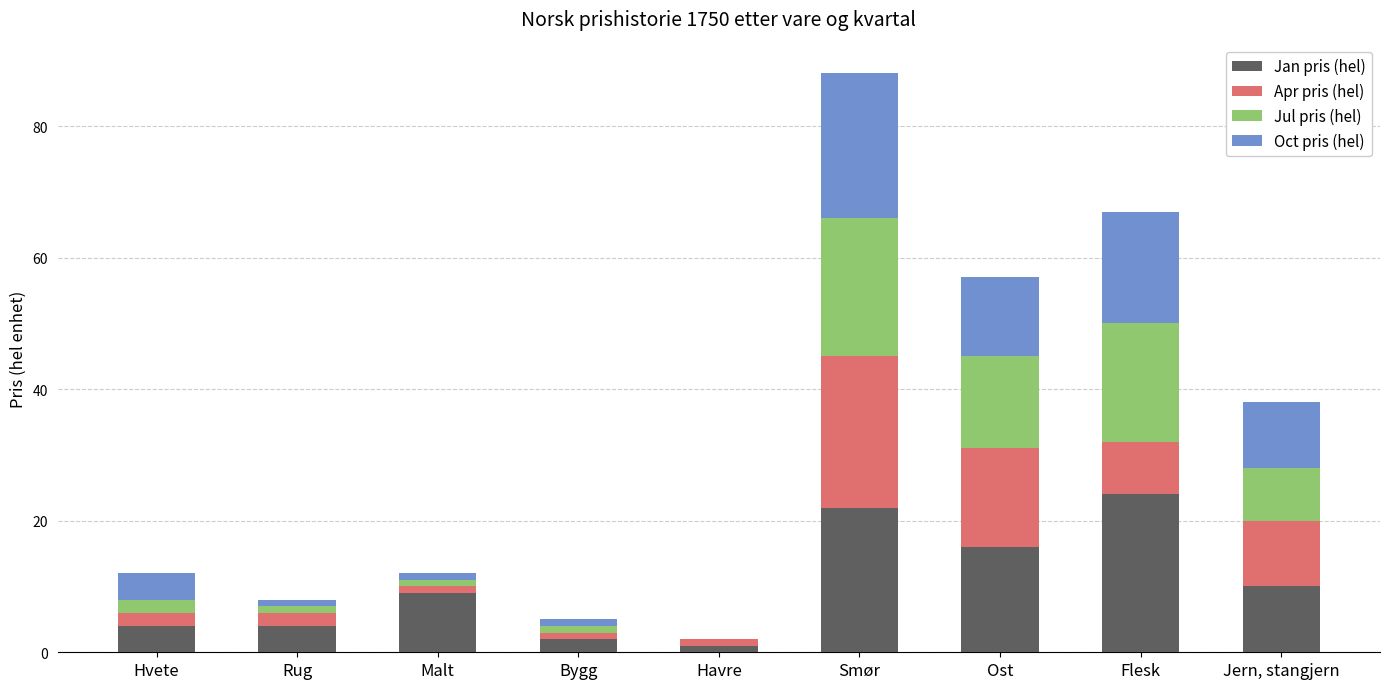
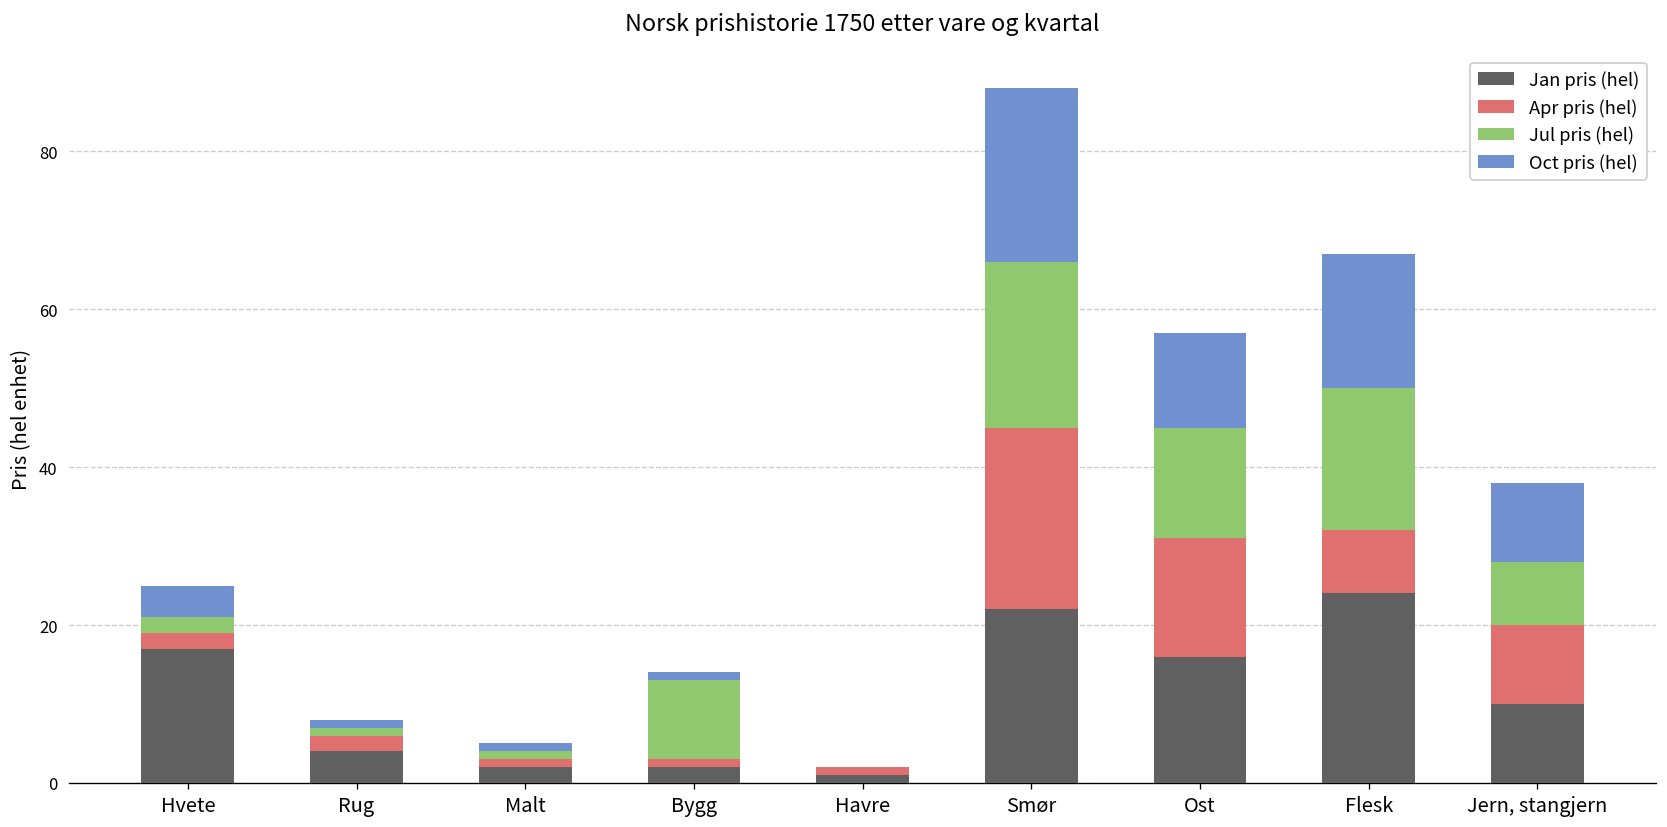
Jan pris (hel), Hvete: 4 -> 17
Jan pris (hel), Malt: 9 -> 2
Jul pris (hel), Bygg: 1 -> 10
